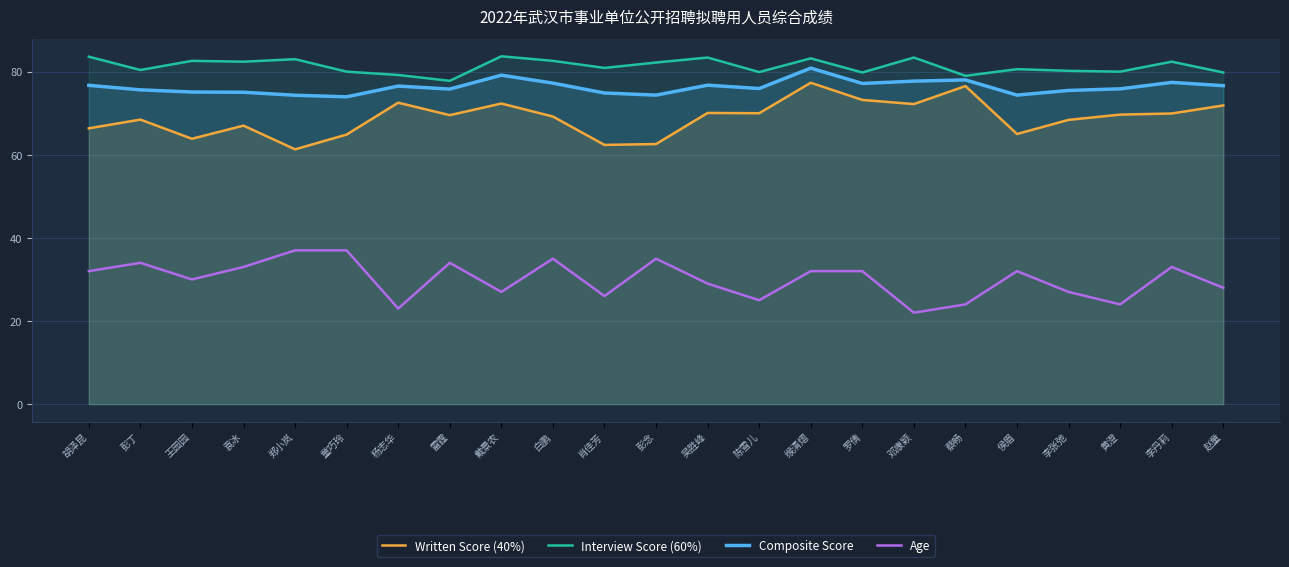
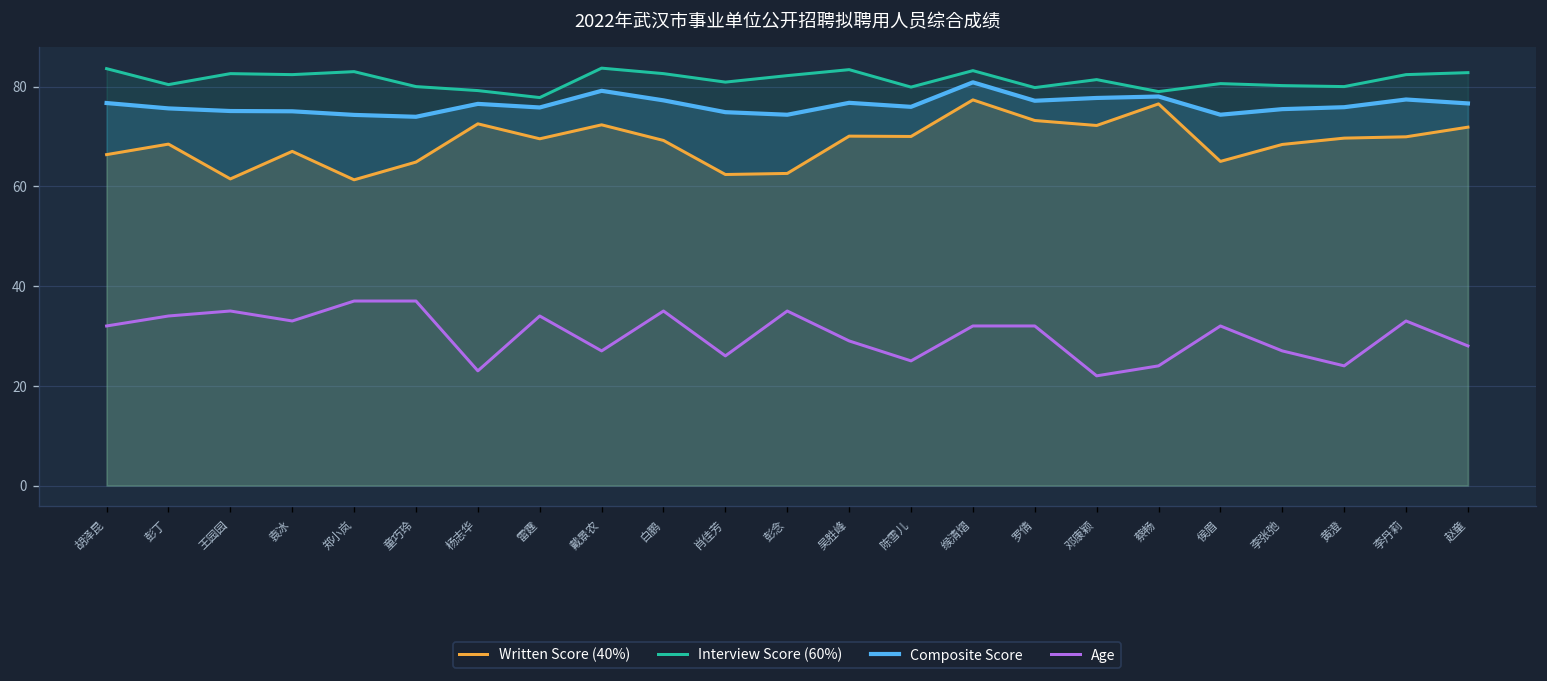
Written Score (40%), 王园园: 64 -> 61
Age, 王园园: 30 -> 35
Interview Score (60%), 邓康颖: 83 -> 81
Interview Score (60%), 赵童: 80 -> 83
